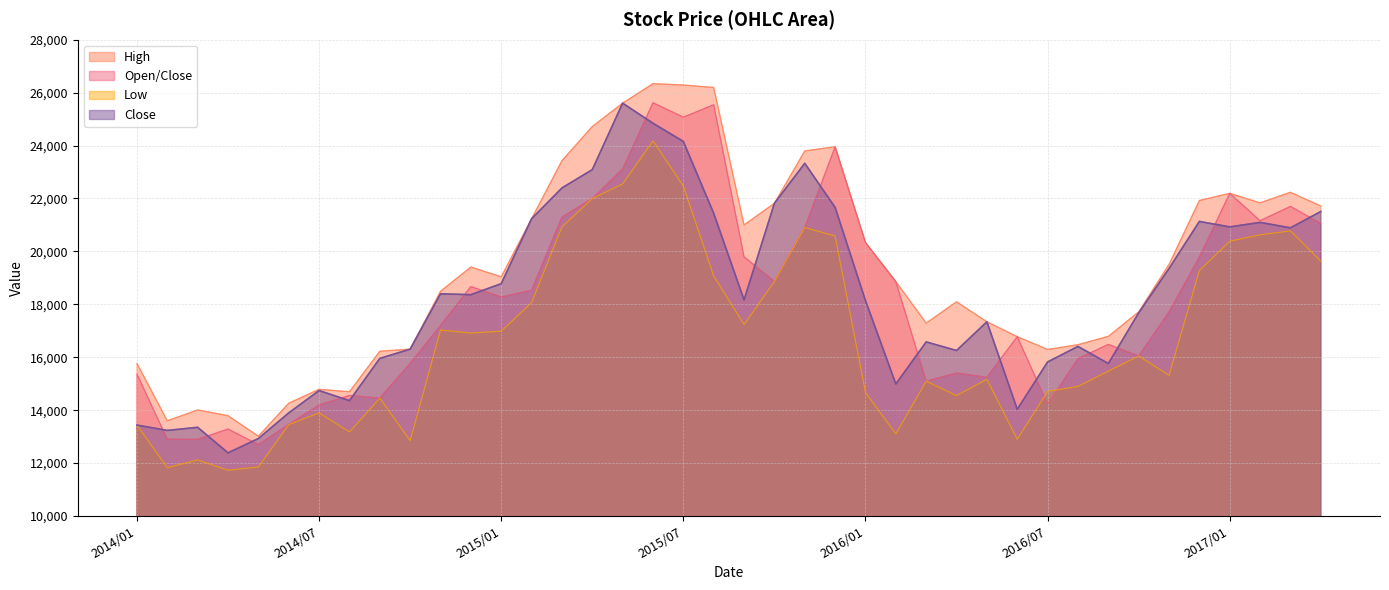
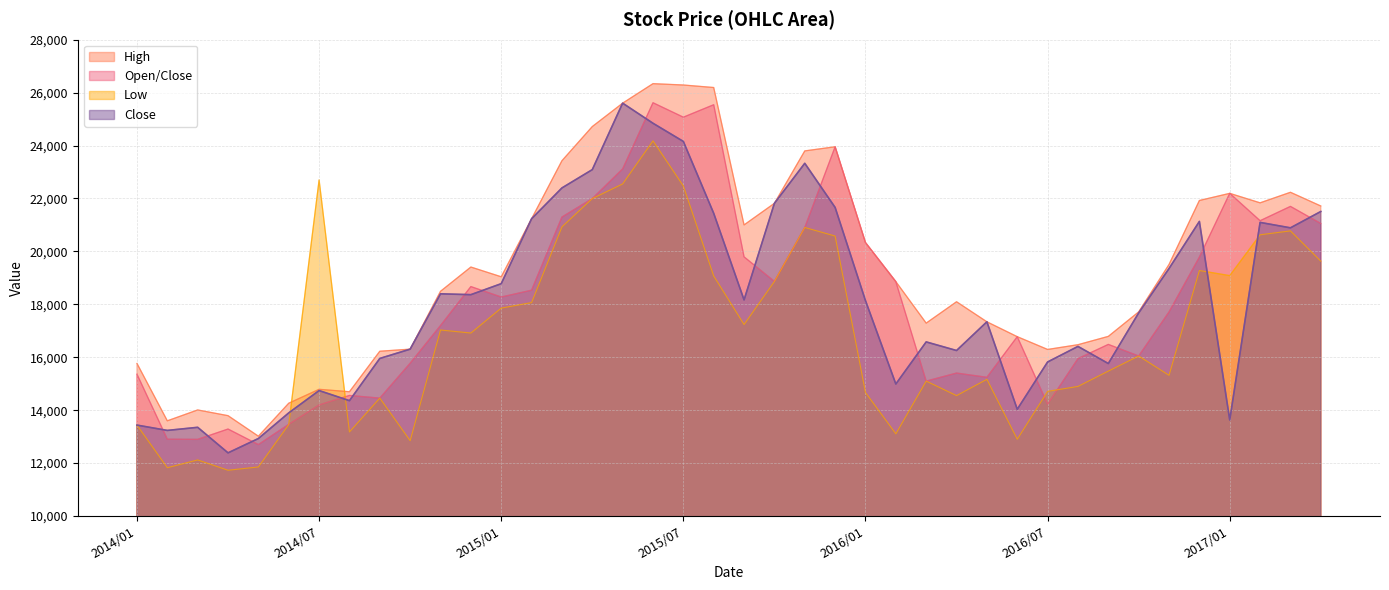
Low, 2014/07: 13,900 -> 22,700
Low, 2015/01: 17,000 -> 17,900
Low, 2017/01: 20,400 -> 19,100
Close, 2017/01: 20,900 -> 13,600
